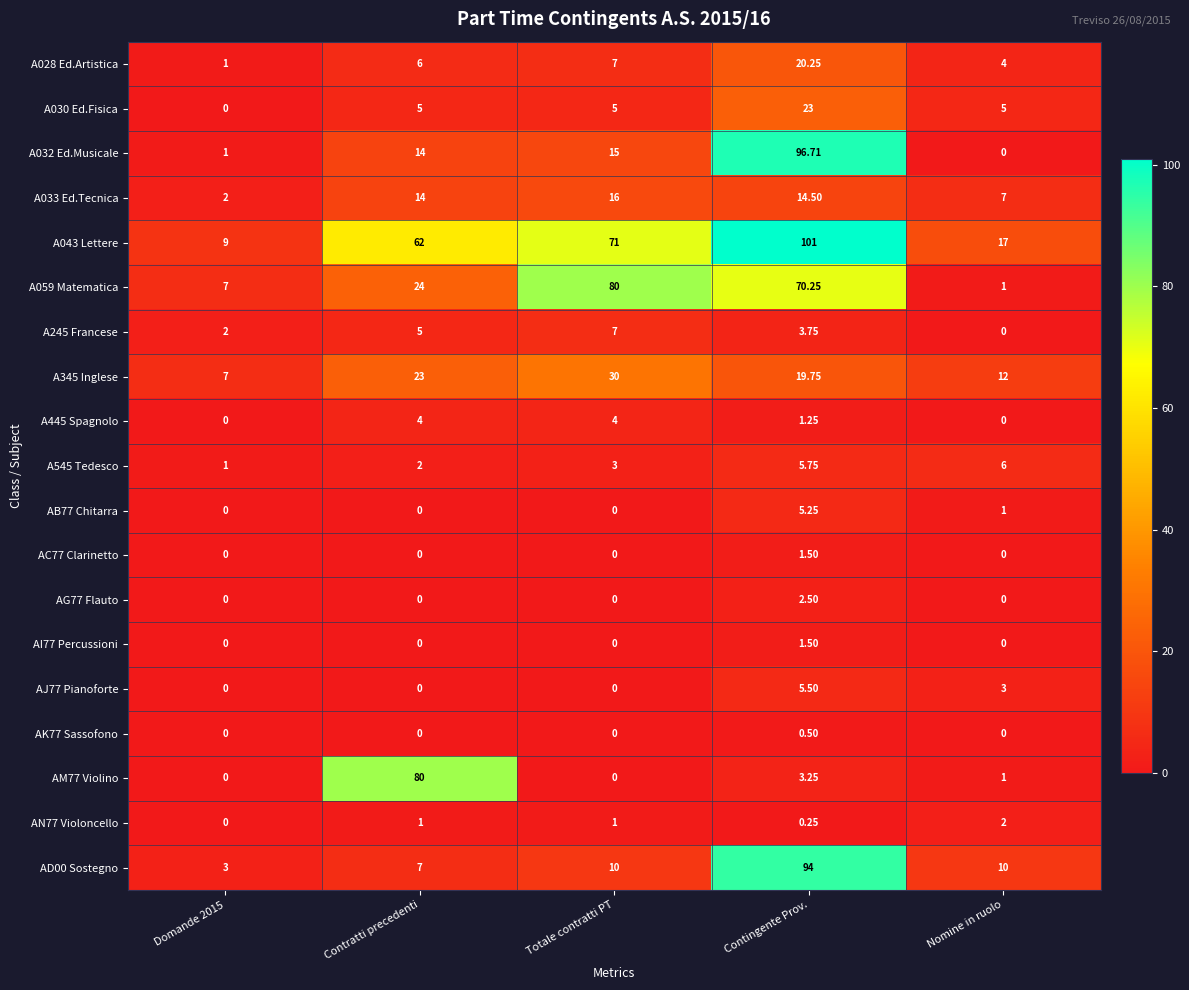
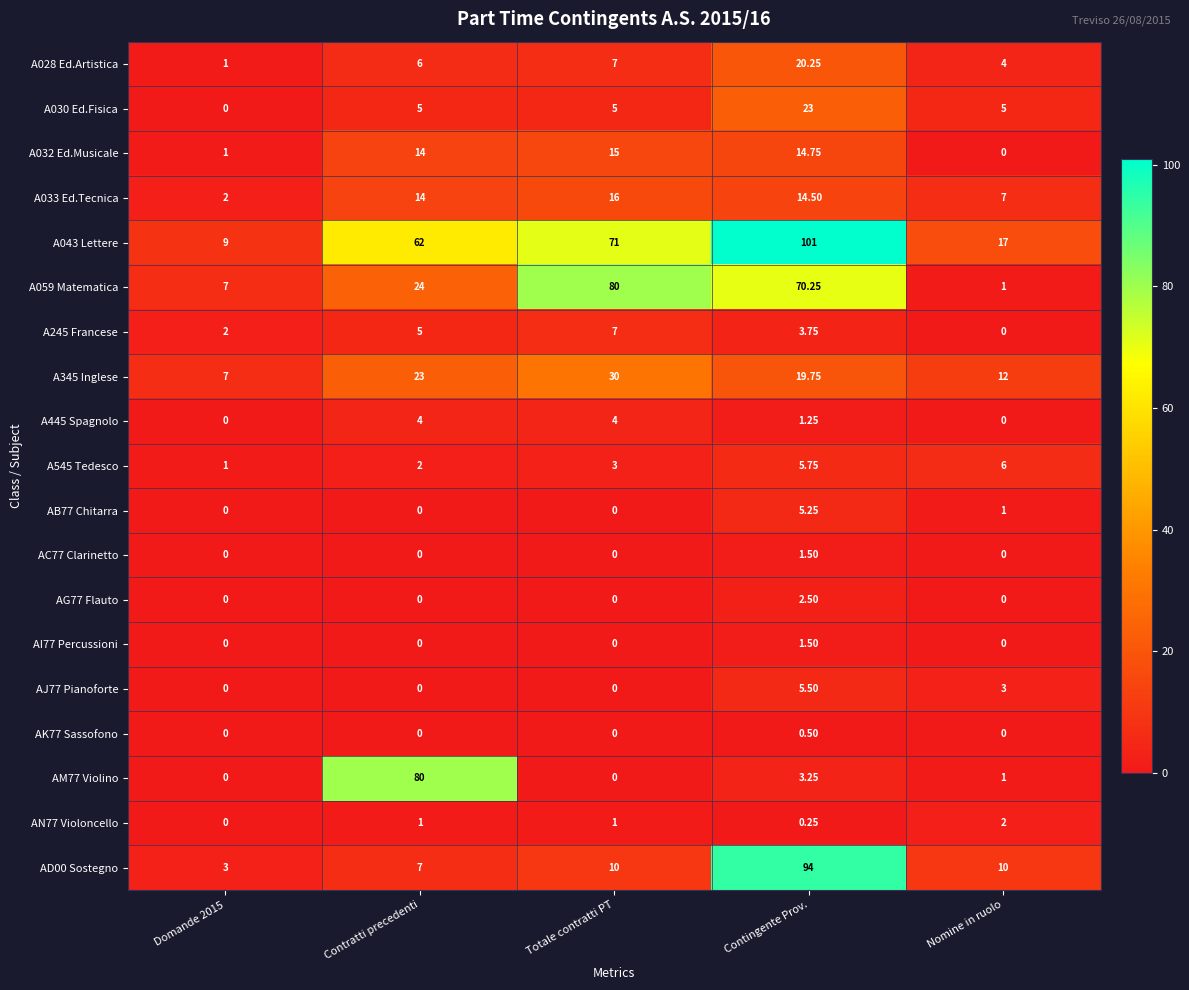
A032 Ed.Musicale, Contingente Prov.: 96.71 -> 14.75
